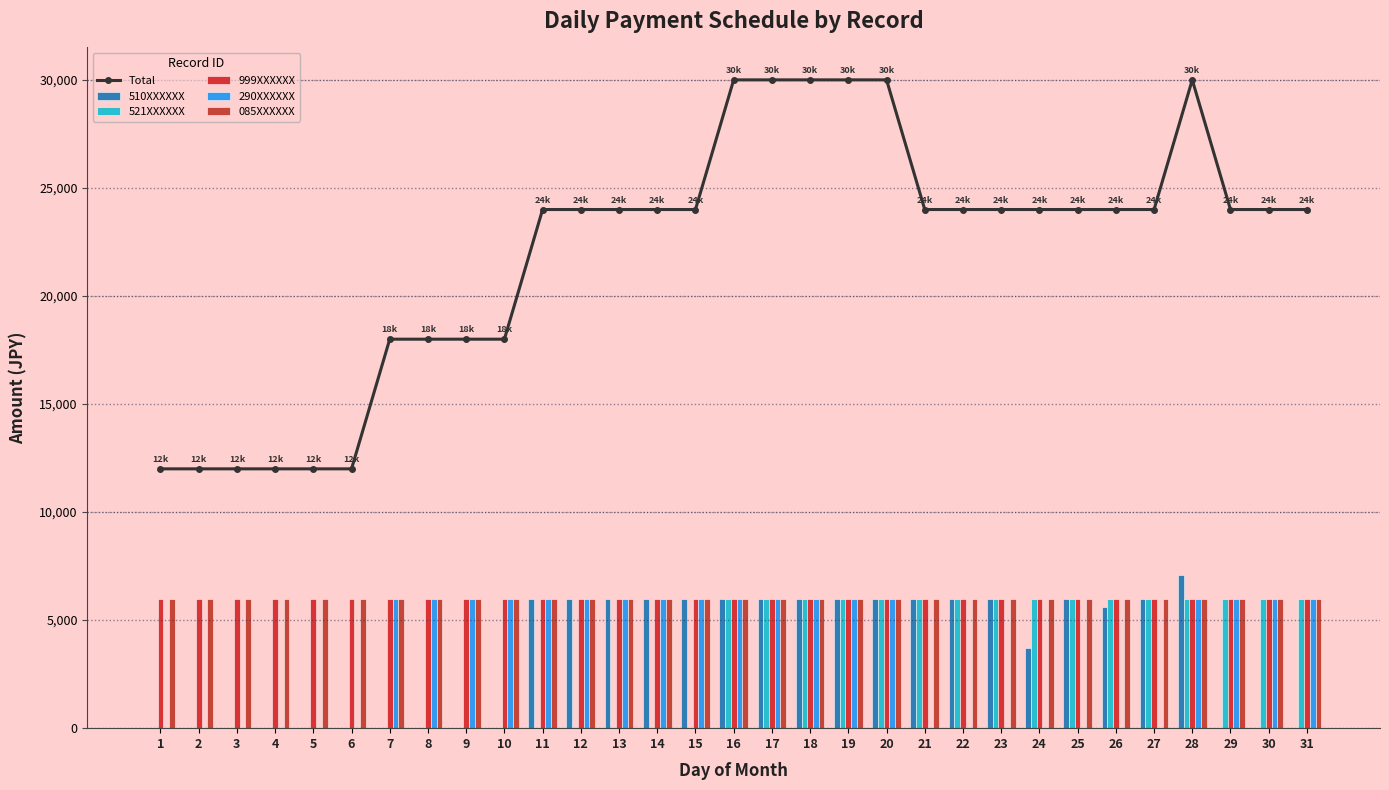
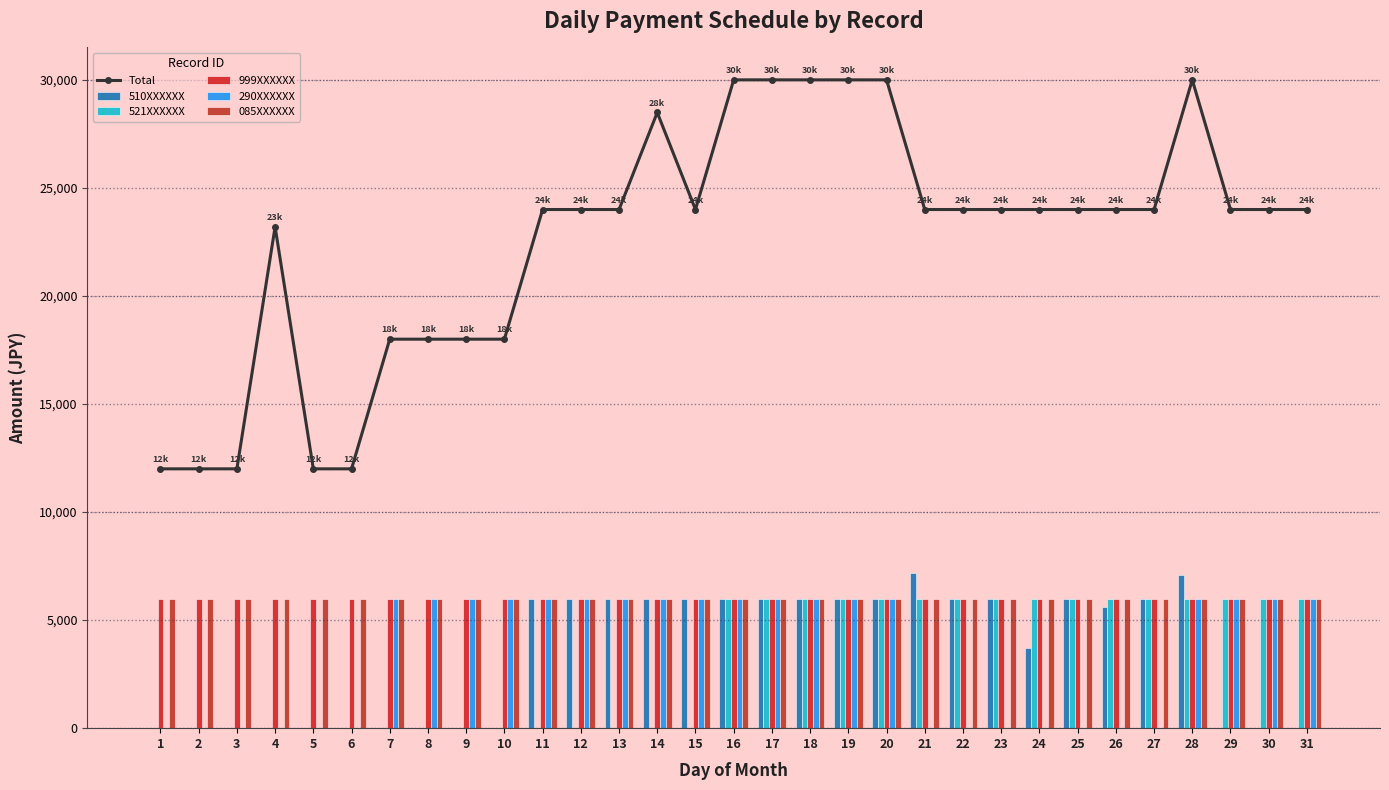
Total, 4: 12k -> 23k
Total, 14: 24k -> 28k
510XXXXXX, 21: 6,000 -> 7,200
